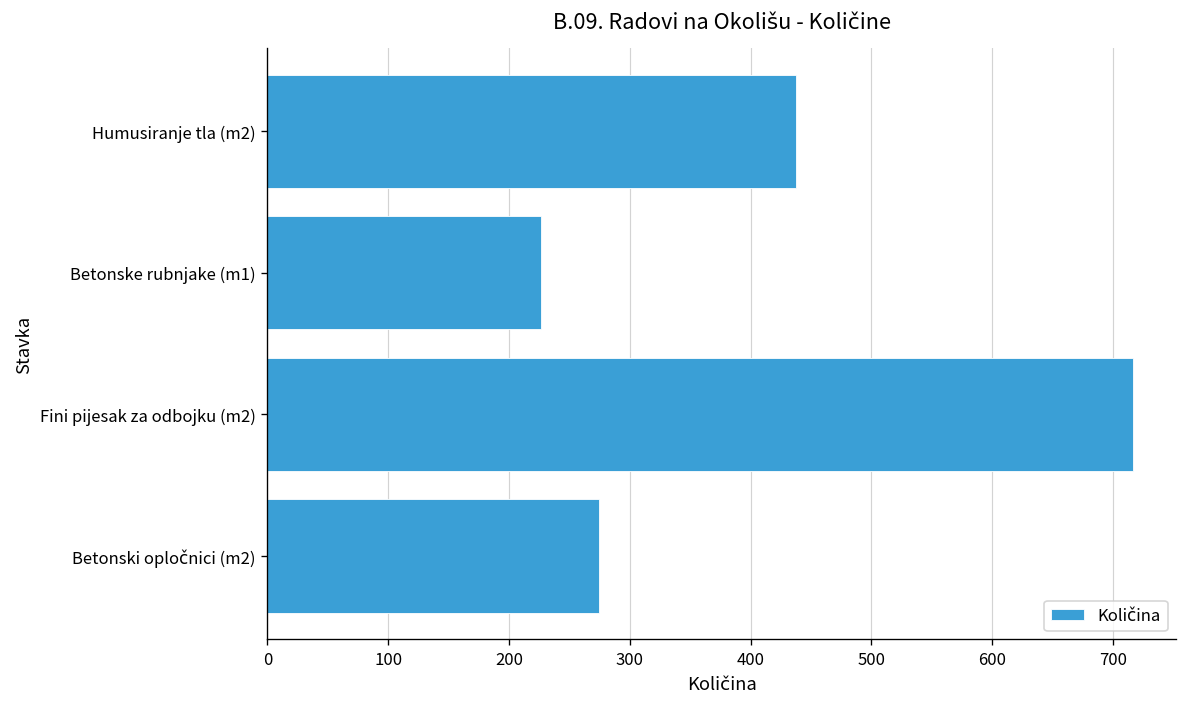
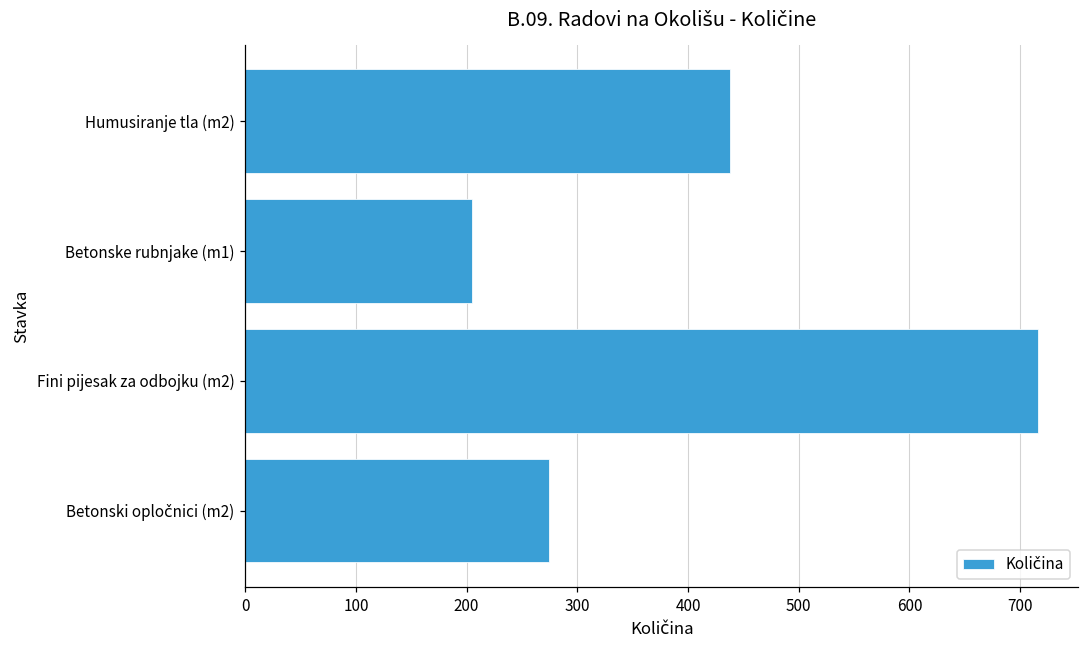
Betonske rubnjake (m1): 227 -> 205
